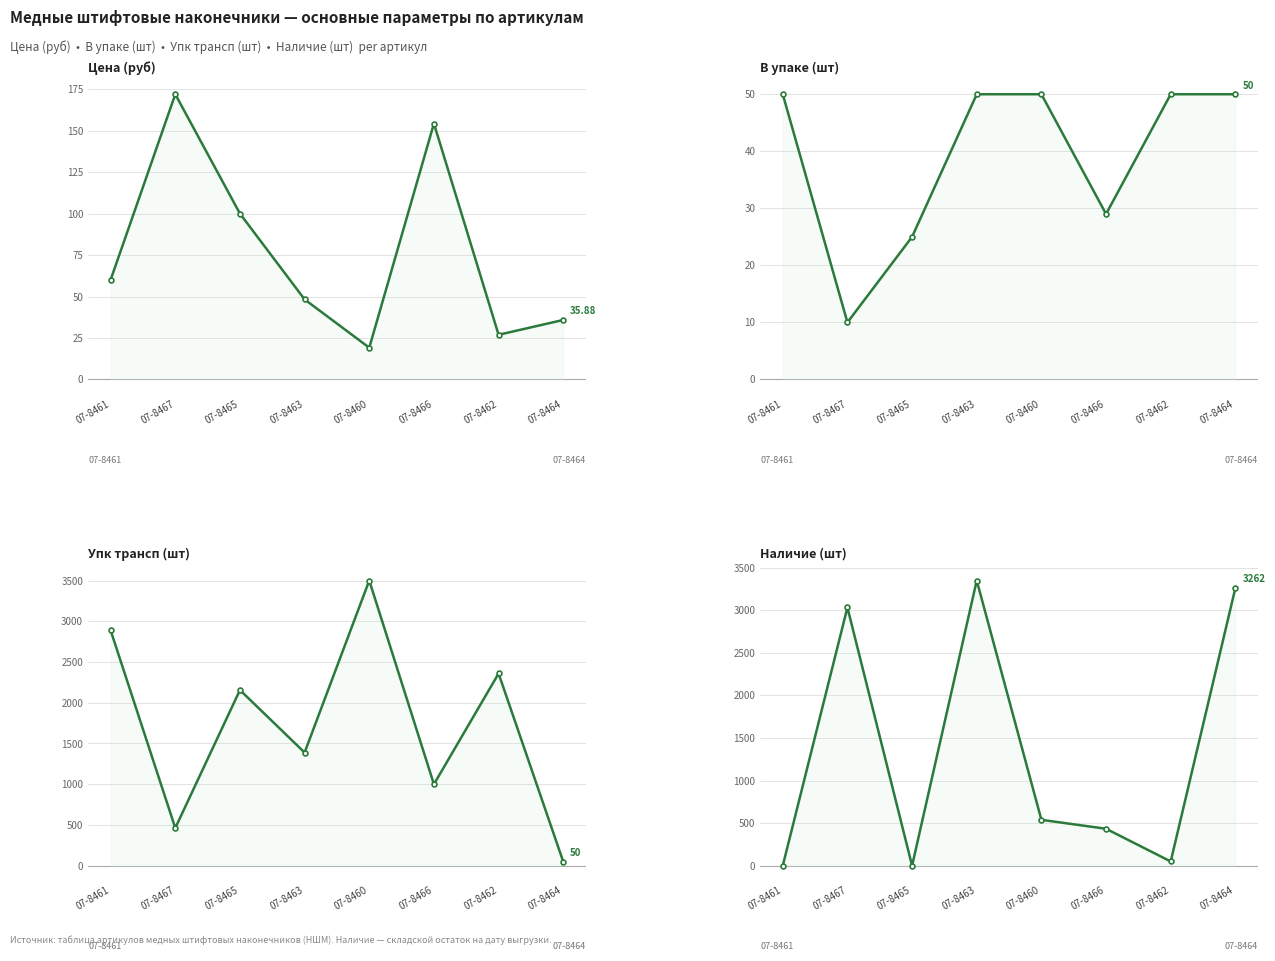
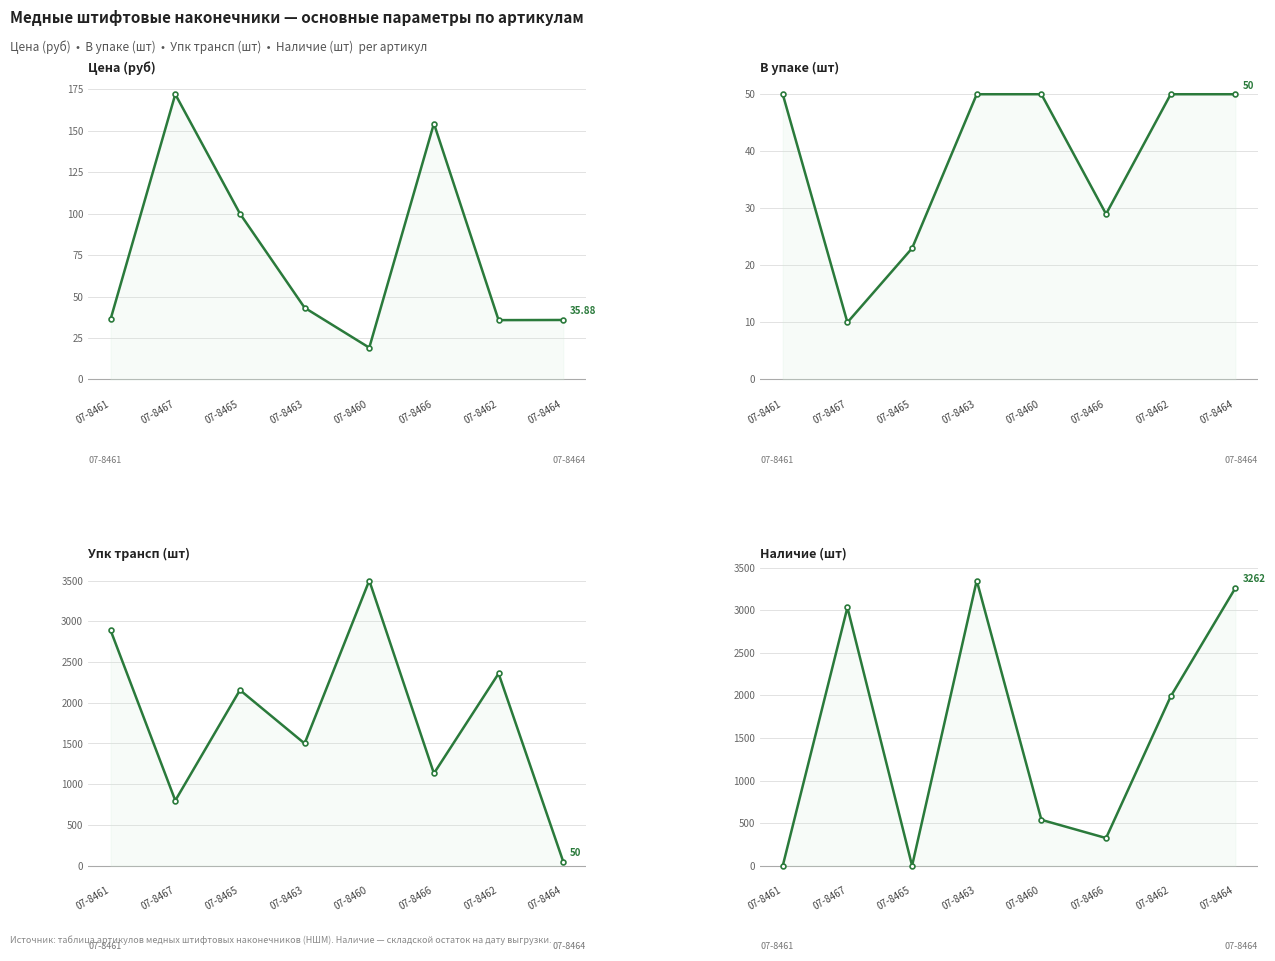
Цена (руб), 07-8461: 60 -> 36
Цена (руб), 07-8463: 48 -> 43
Цена (руб), 07-8462: 27 -> 36
В упаке (шт), 07-8465: 25 -> 23
Упк трансп (шт), 07-8467: 500 -> 800
Упк трансп (шт), 07-8463: 1400 -> 1500
Упк трансп (шт), 07-8466: 1000 -> 1100
Наличие (шт), 07-8466: 400 -> 300
Наличие (шт), 07-8462: 100 -> 2000
